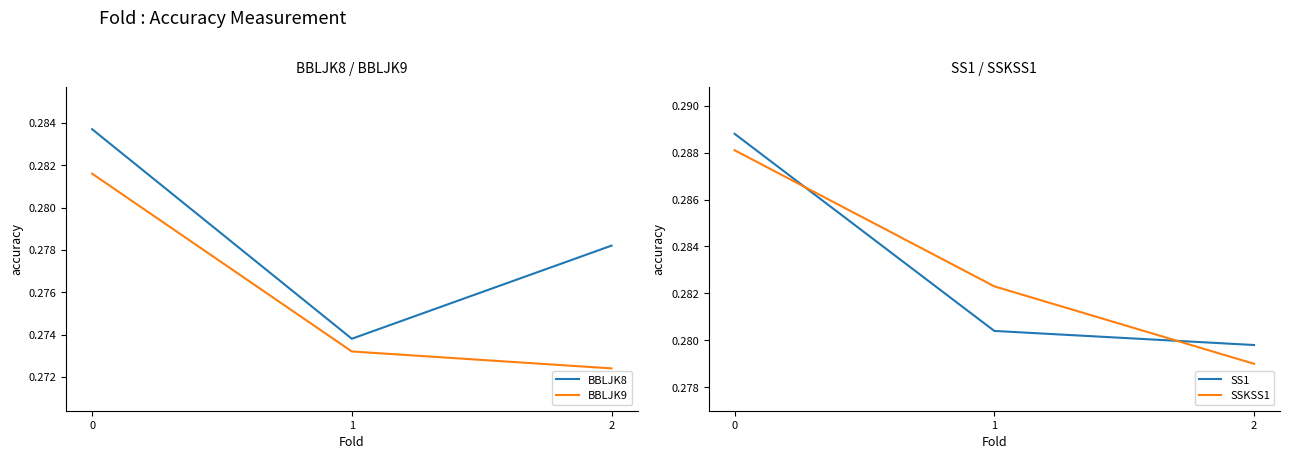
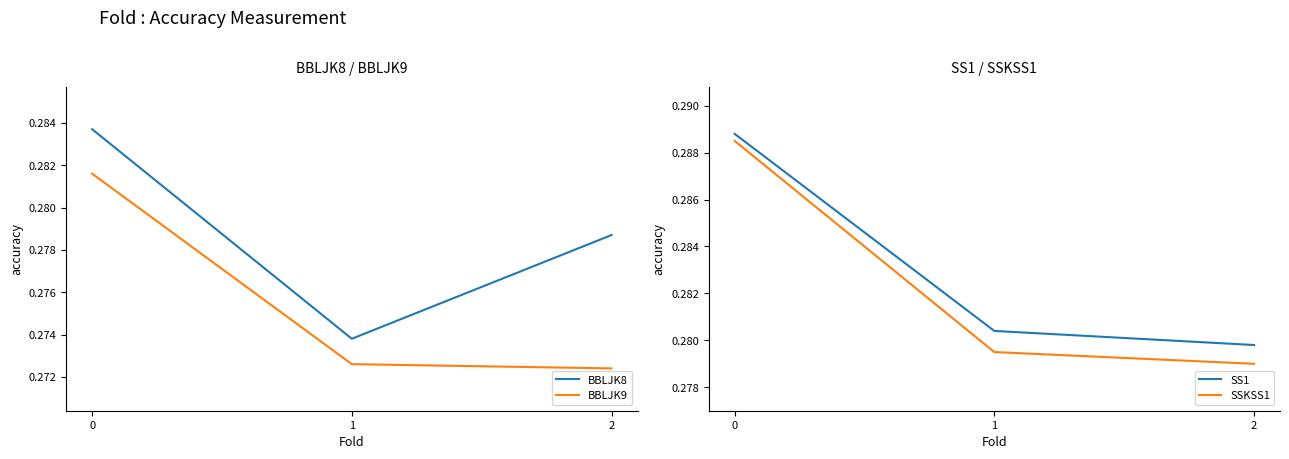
BBLJK8 / BBLJK9, BBLJK9, 1: 0.2732 -> 0.2726
BBLJK8 / BBLJK9, BBLJK8, 2: 0.2782 -> 0.2787
SS1 / SSKSS1, SSKSS1, 0: 0.2881 -> 0.2885
SS1 / SSKSS1, SSKSS1, 1: 0.2823 -> 0.2795
